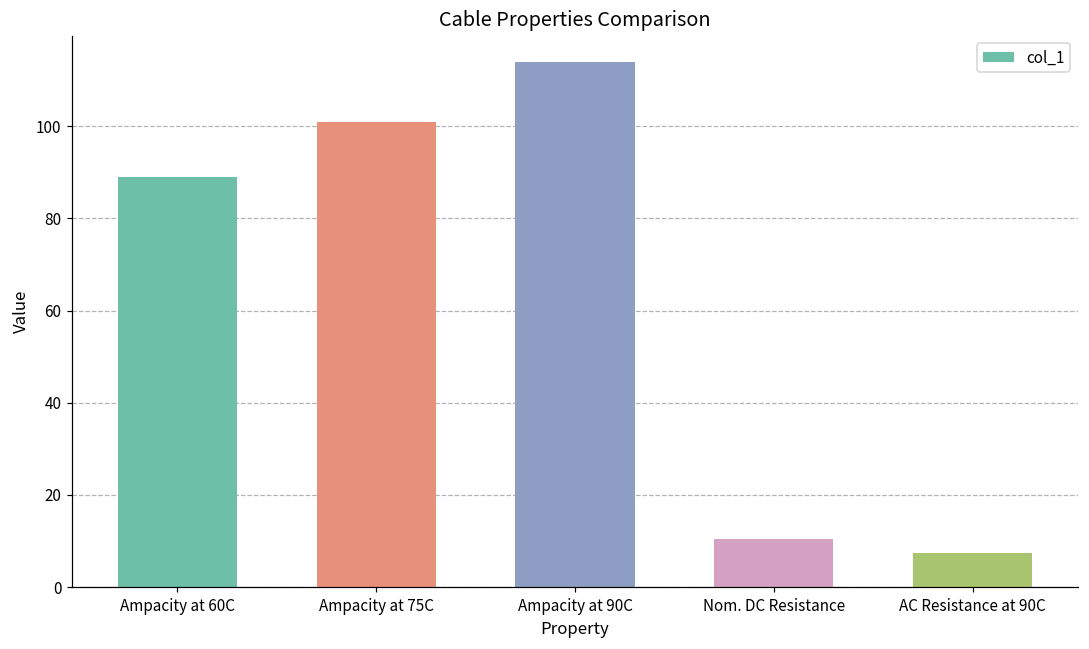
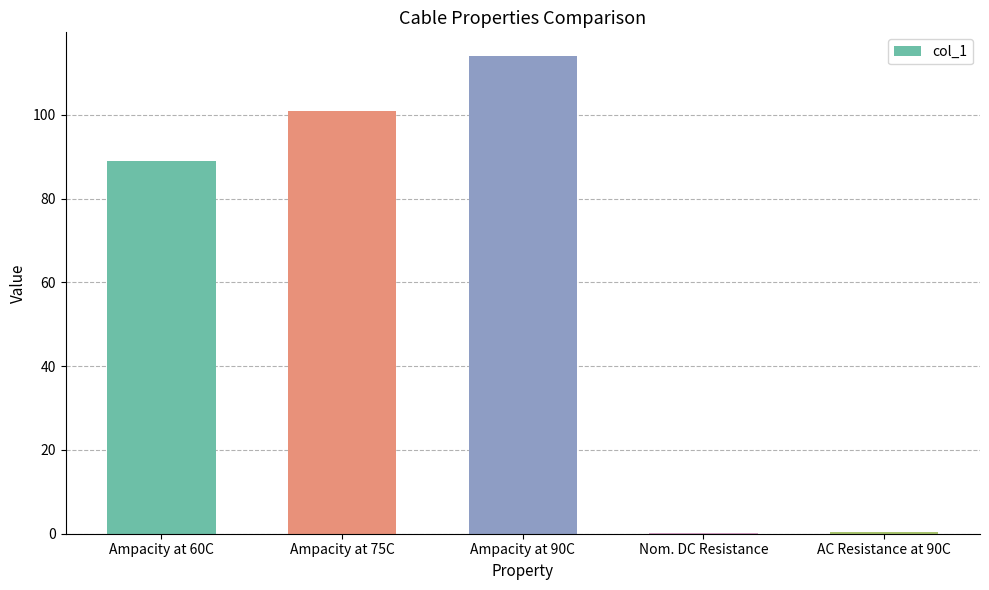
Nom. DC Resistance: 10 -> 0
AC Resistance at 90C: 7 -> 0
